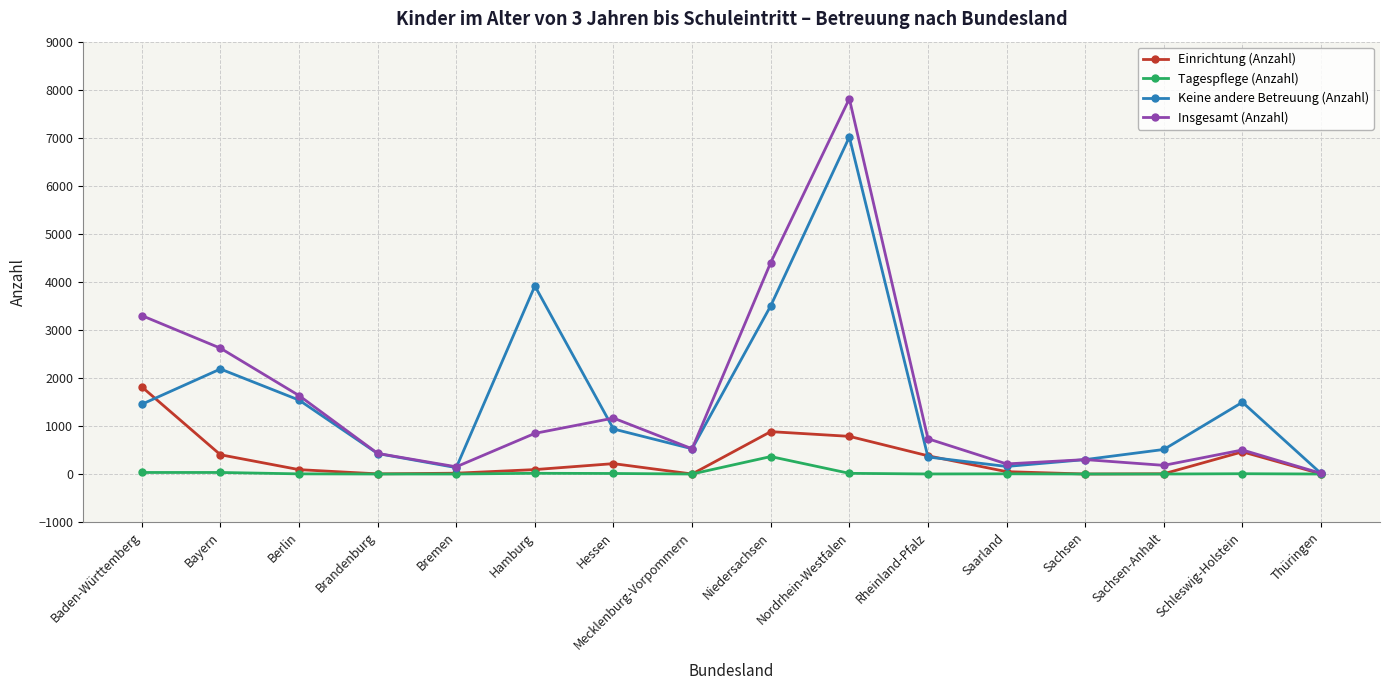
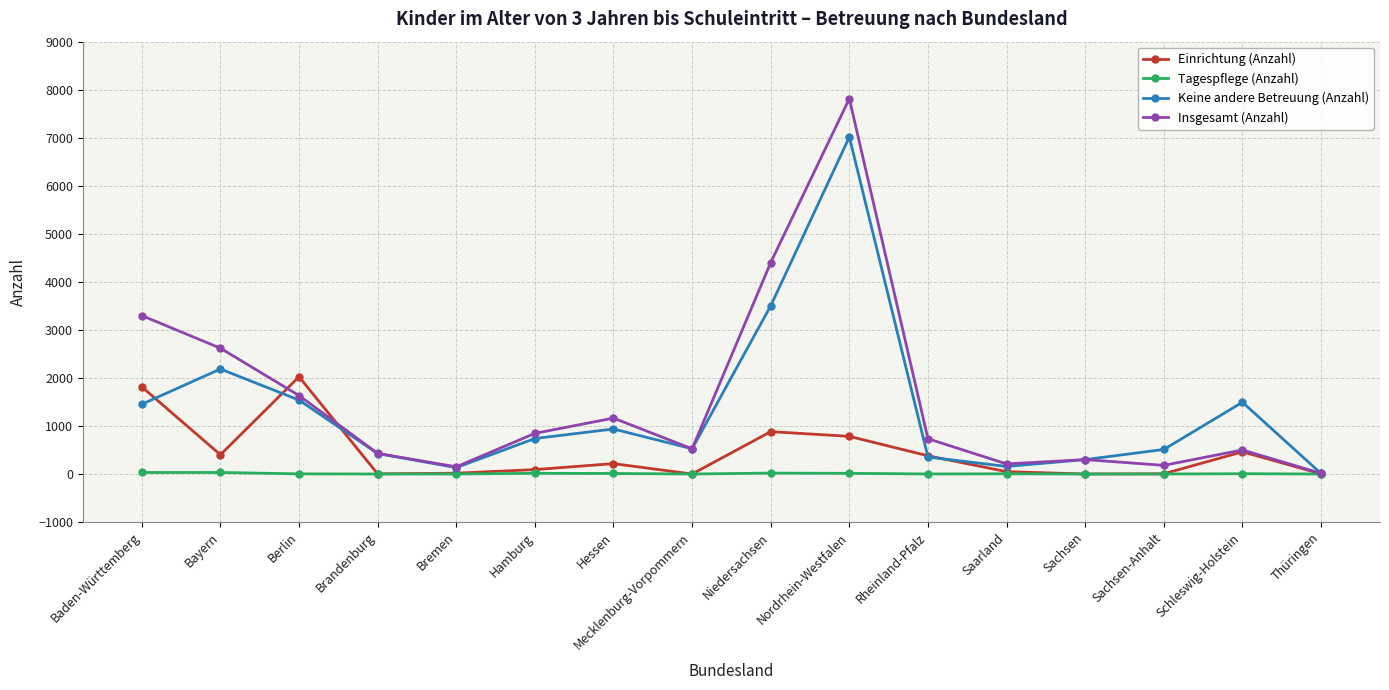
Einrichtung (Anzahl), Berlin: 100 -> 2000
Keine andere Betreuung (Anzahl), Hamburg: 3900 -> 700
Tagespflege (Anzahl), Niedersachsen: 400 -> 0
